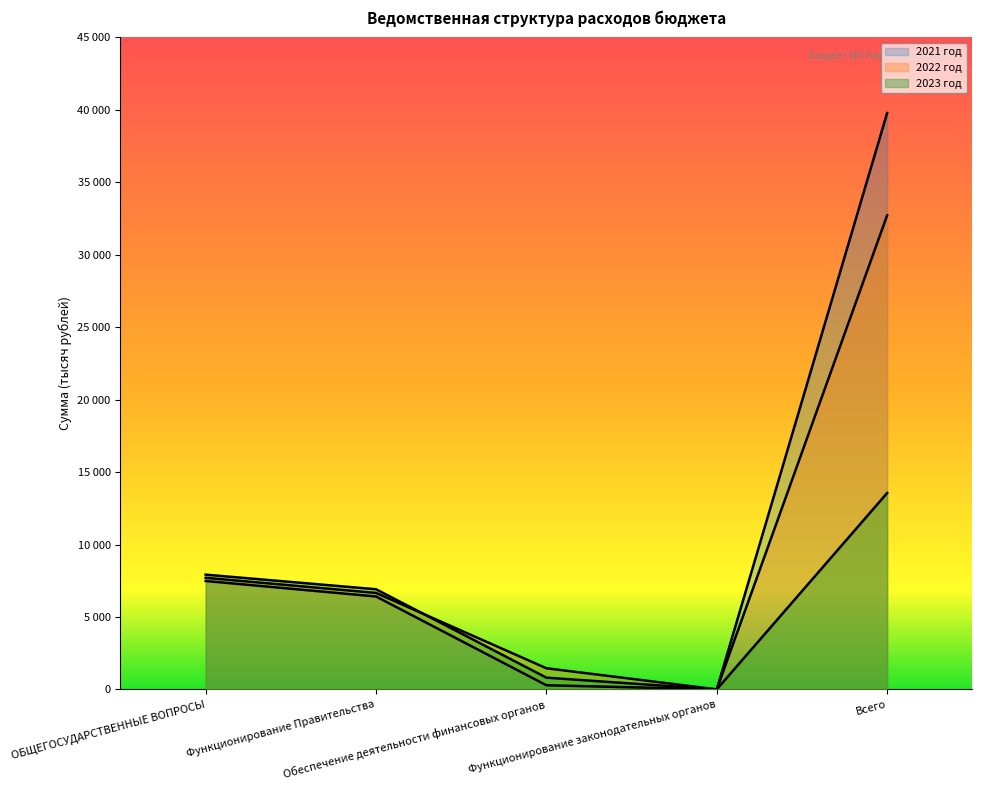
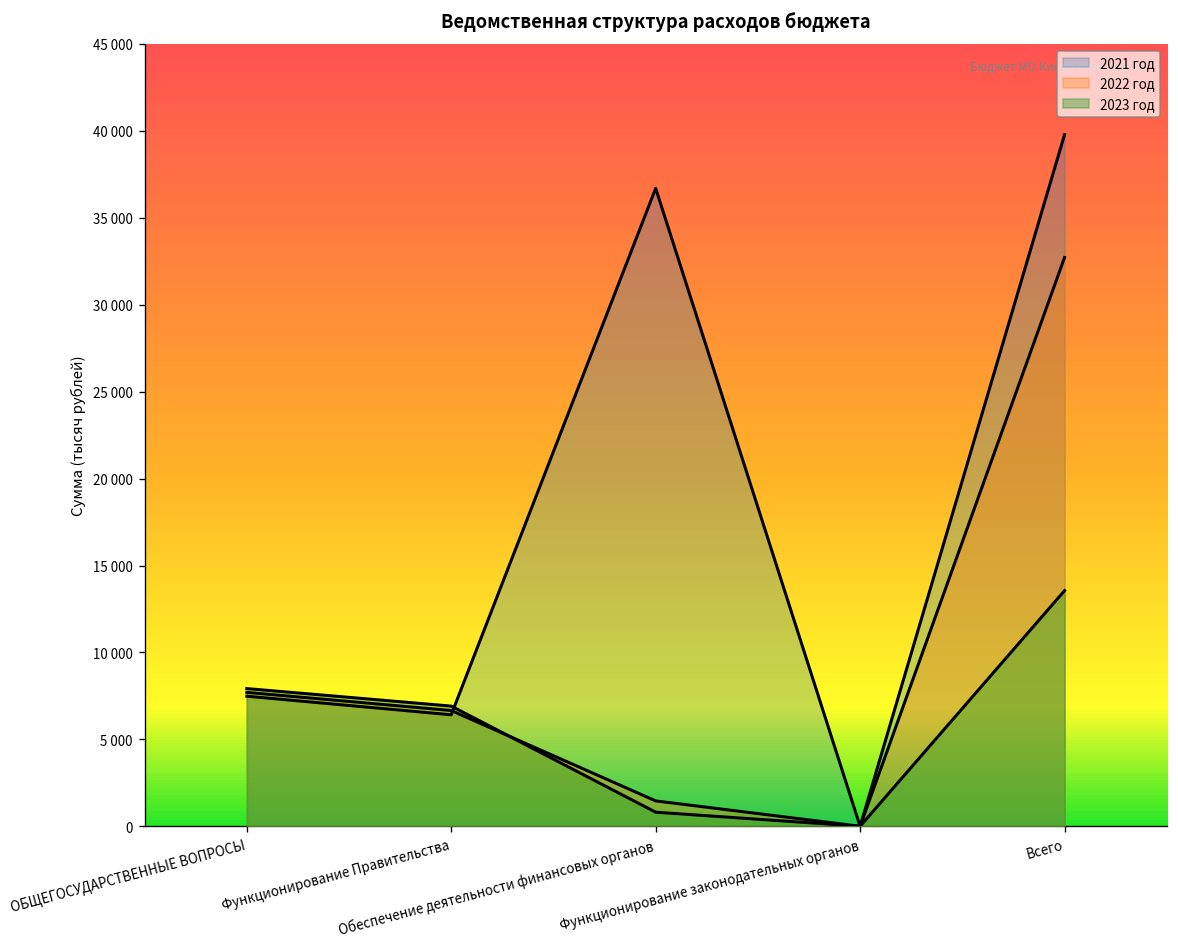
2021 год, Обеспечение деятельности финансовых органов: 300 -> 36700
